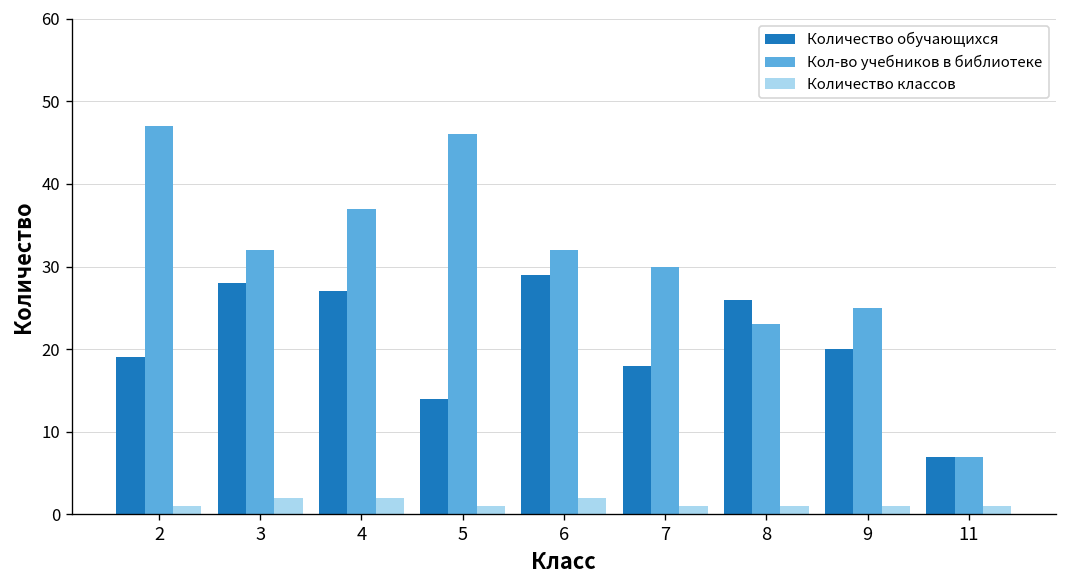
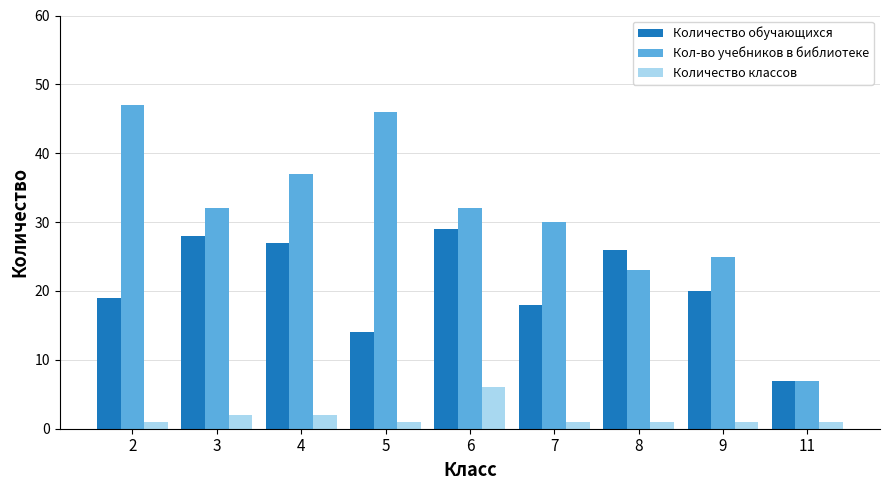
Количество классов, 6: 2 -> 6
